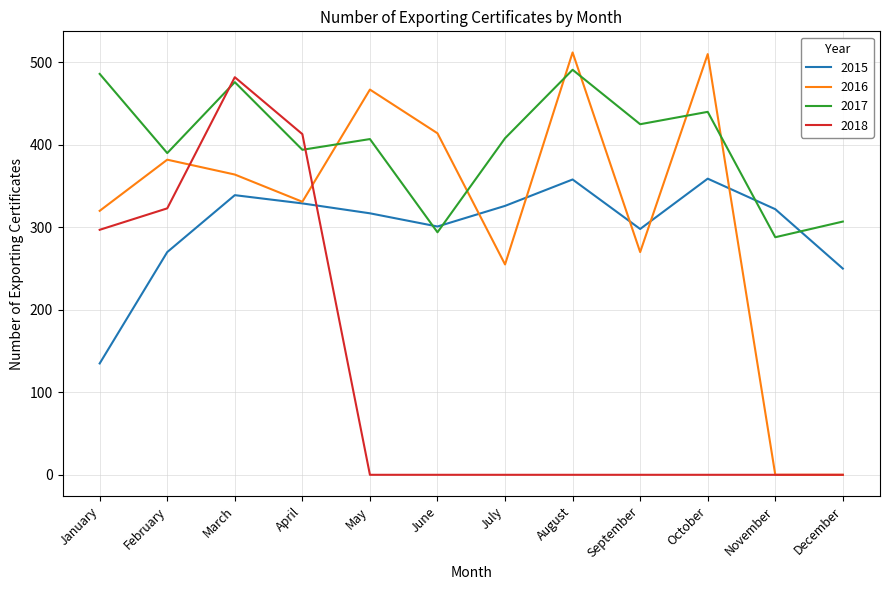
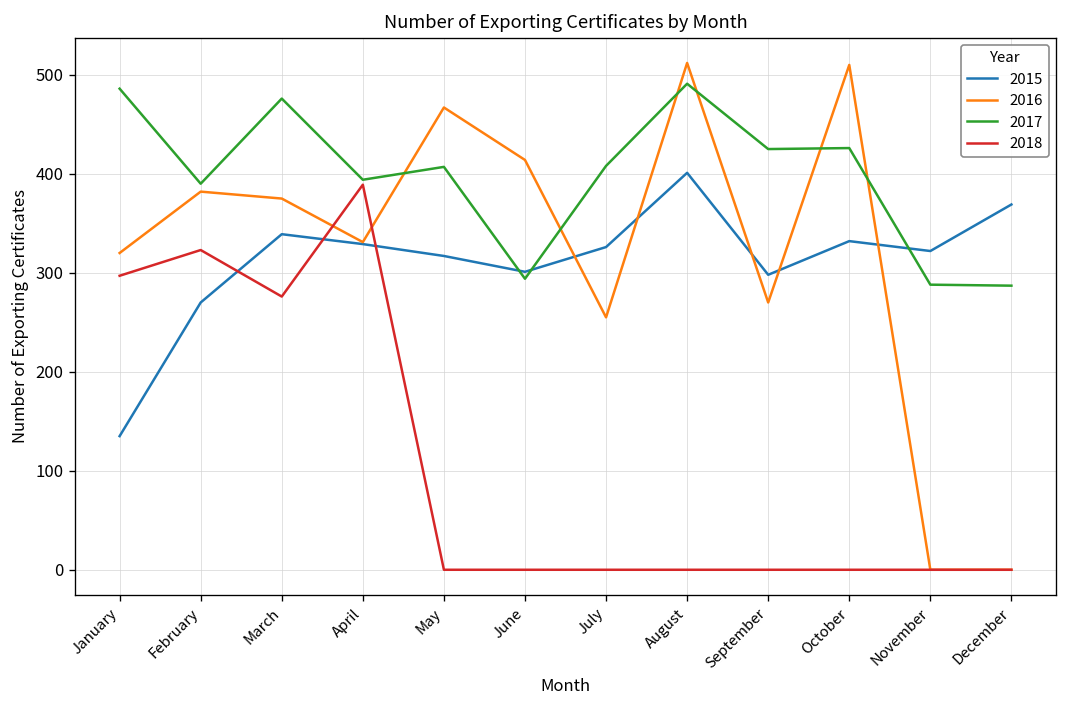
2016, March: 360 -> 380
2018, March: 480 -> 280
2018, April: 410 -> 390
2015, August: 360 -> 400
2015, October: 360 -> 330
2017, October: 440 -> 430
2015, December: 250 -> 370
2017, December: 310 -> 290
